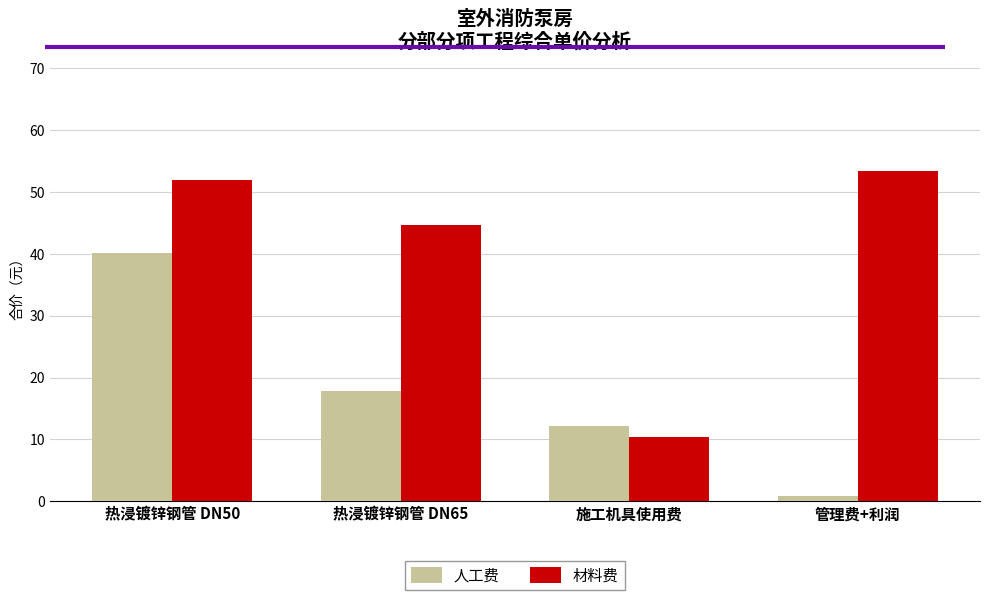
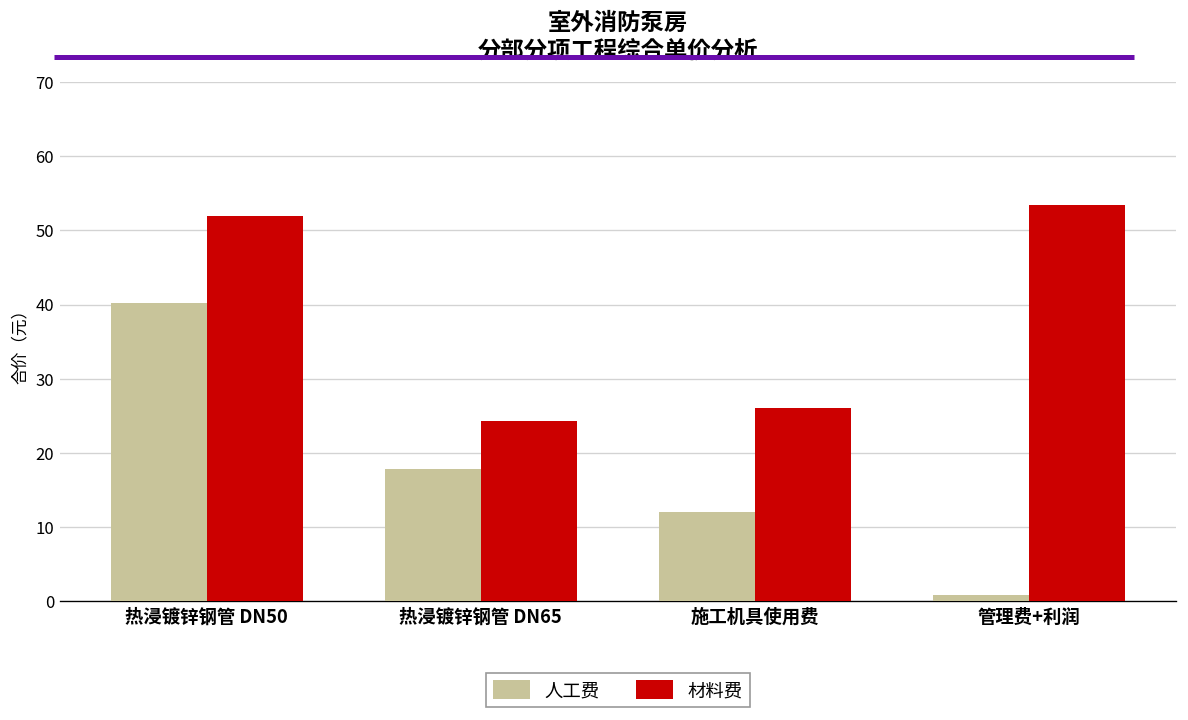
材料费, 热浸镀锌钢管 DN65: 45 -> 24
材料费, 施工机具使用费: 10 -> 26
